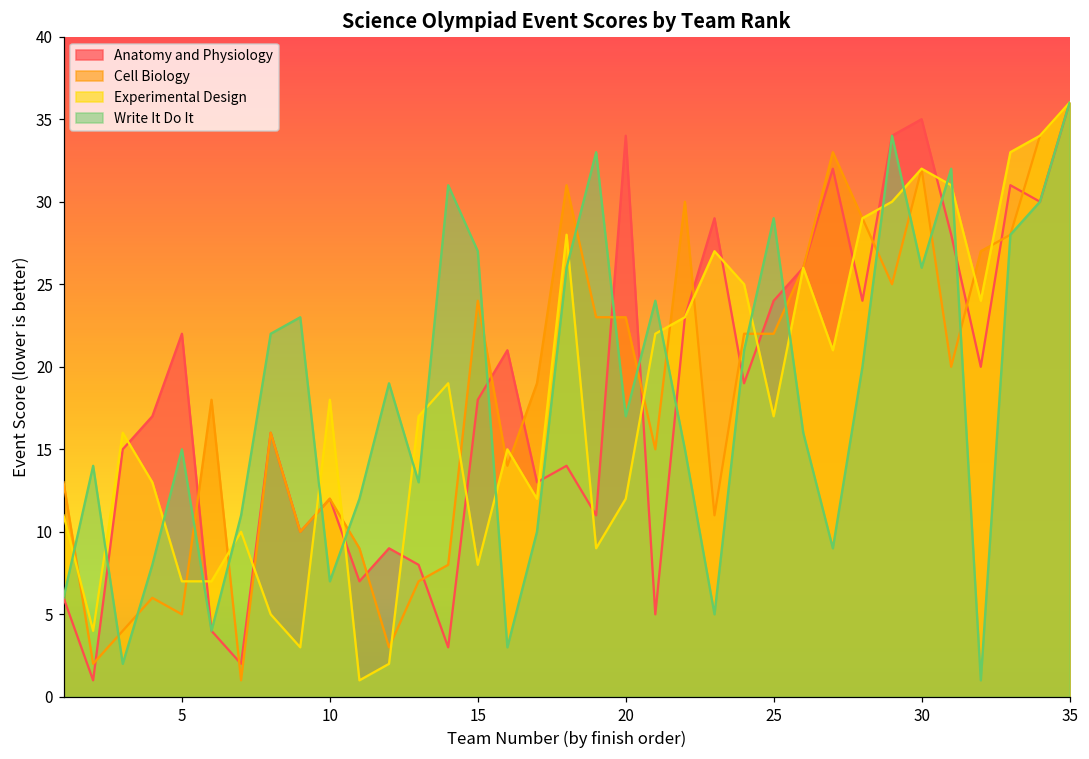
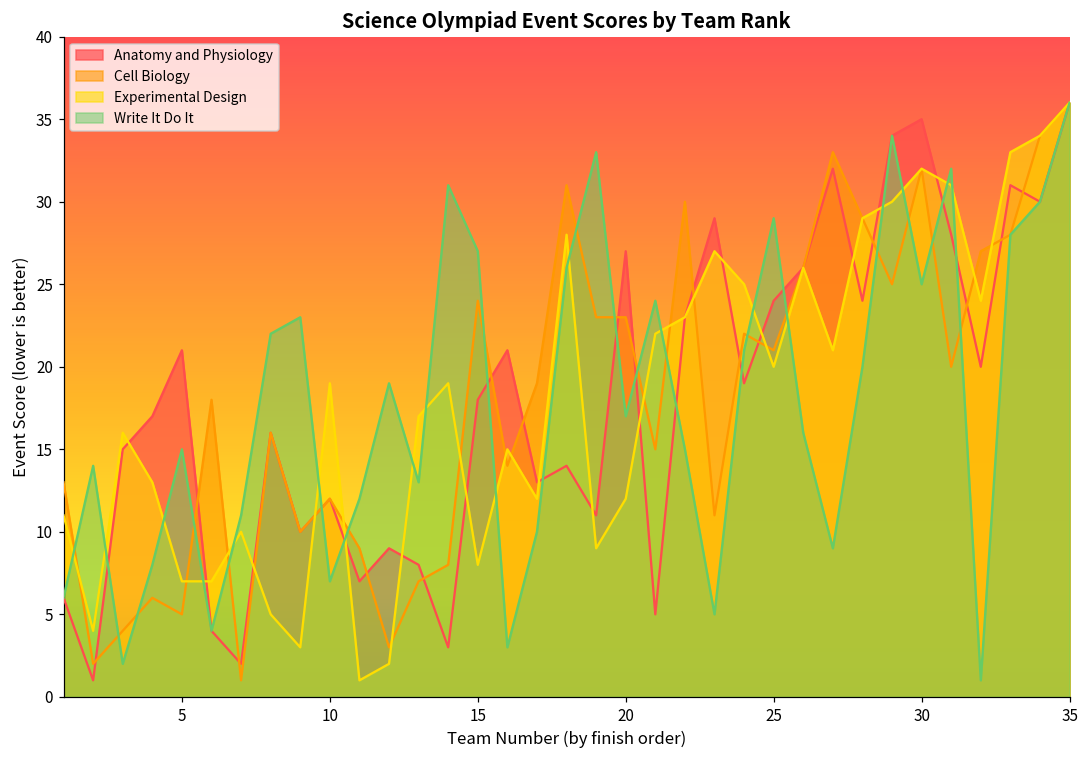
Anatomy and Physiology, 5: 22 -> 21
Experimental Design, 10: 18 -> 19
Anatomy and Physiology, 20: 34 -> 27
Cell Biology, 25: 22 -> 21
Experimental Design, 25: 17 -> 20
Write It Do It, 30: 26 -> 25
